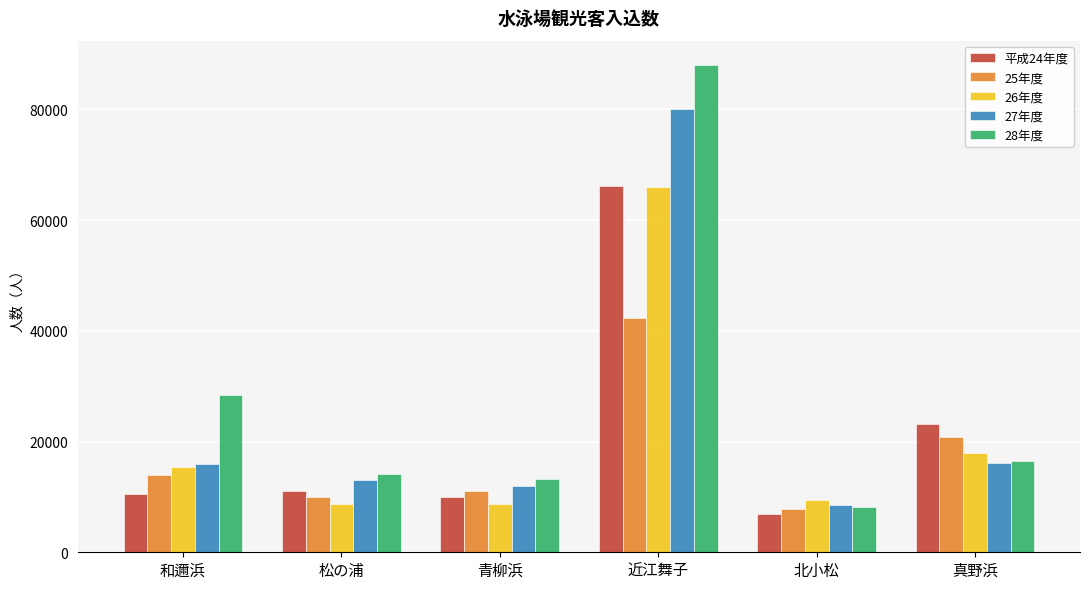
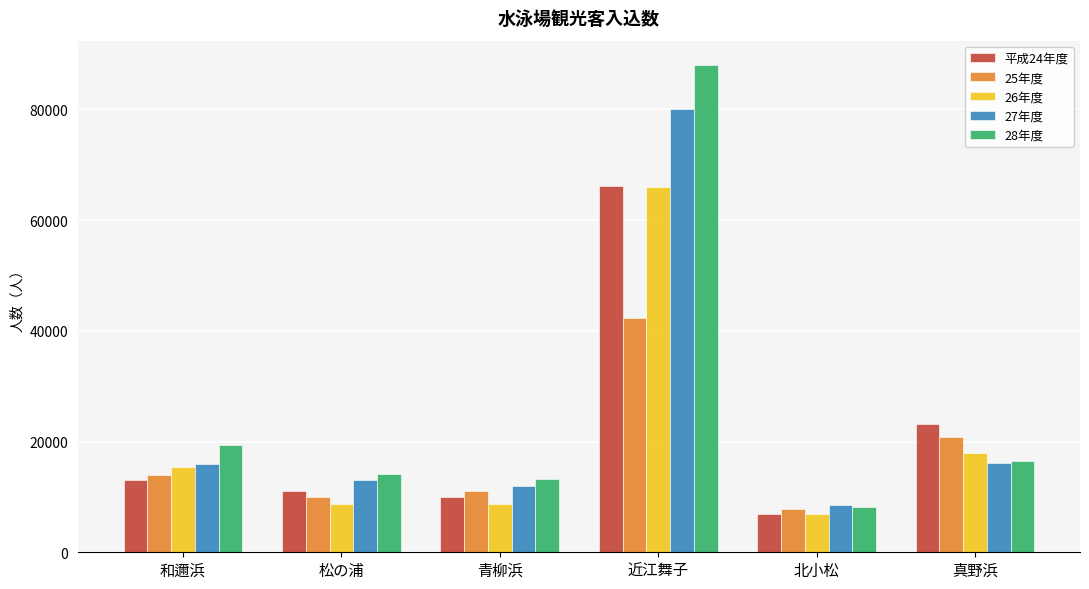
平成24年度, 和邇浜: 11000 -> 13000
28年度, 和邇浜: 28000 -> 19000
26年度, 北小松: 9000 -> 7000
